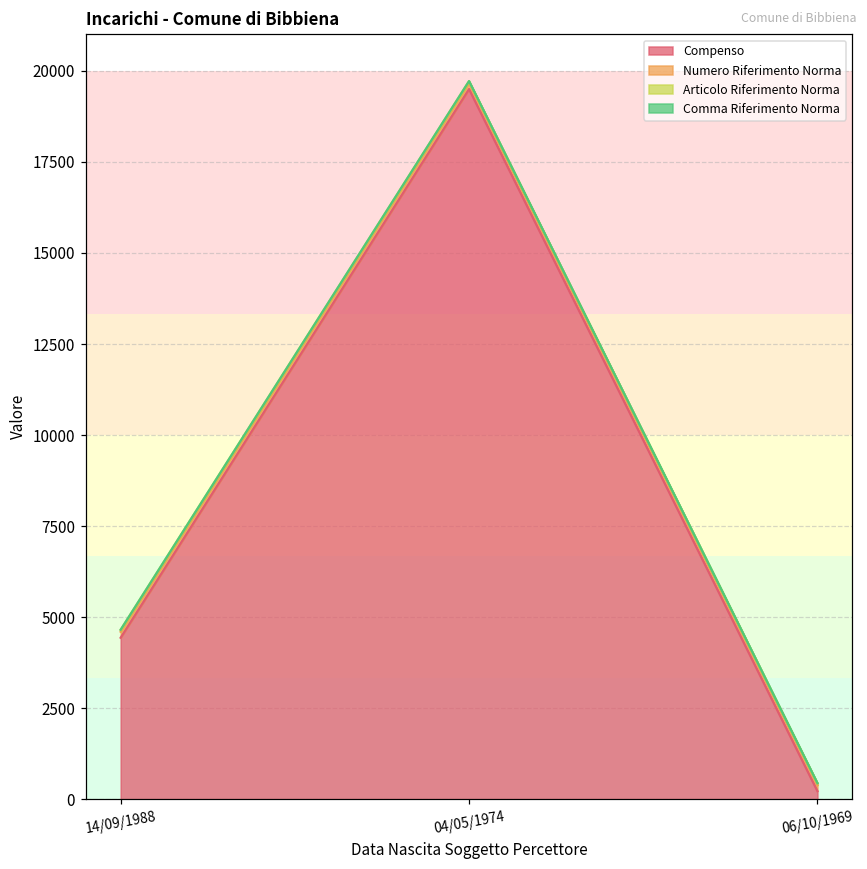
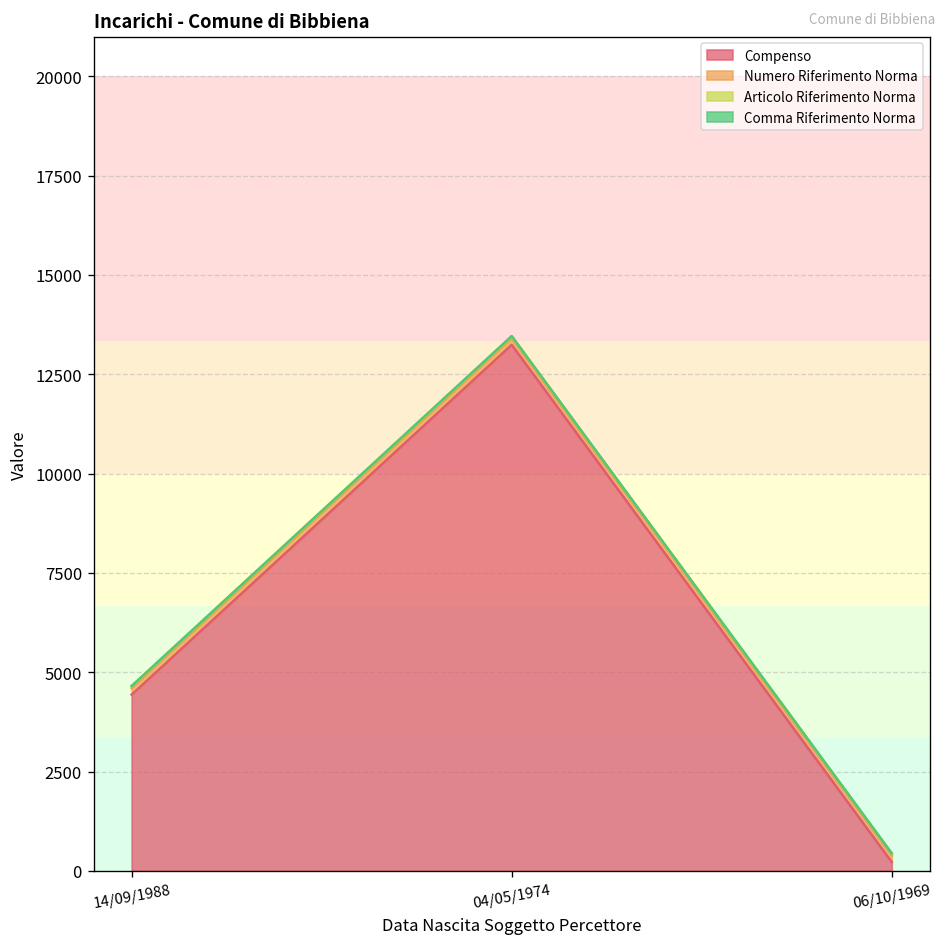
Compenso, 04/05/1974: 19500 -> 13200
